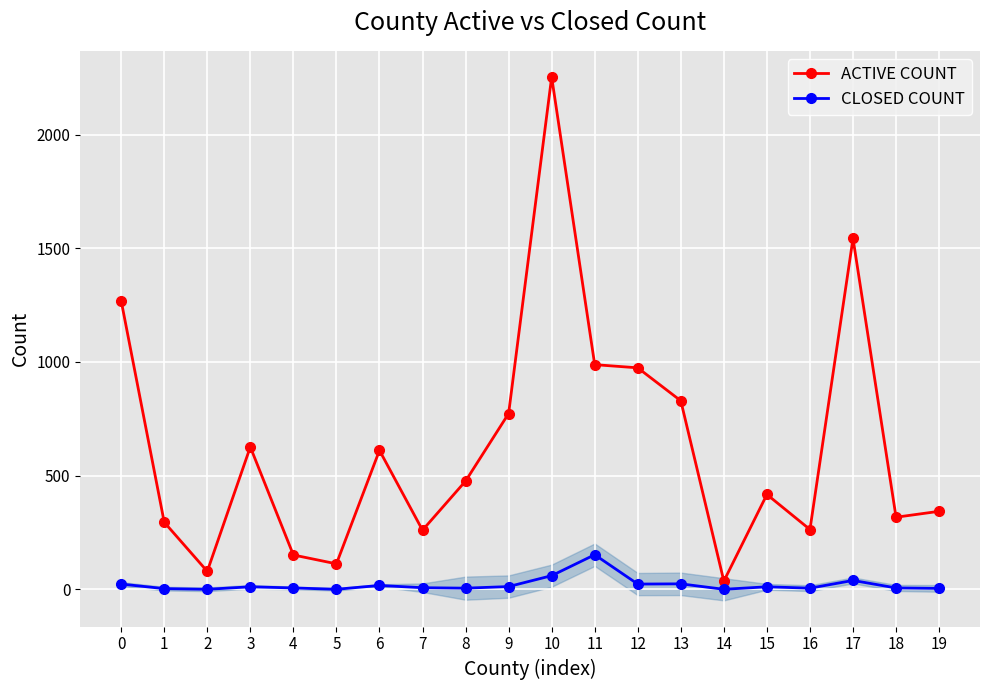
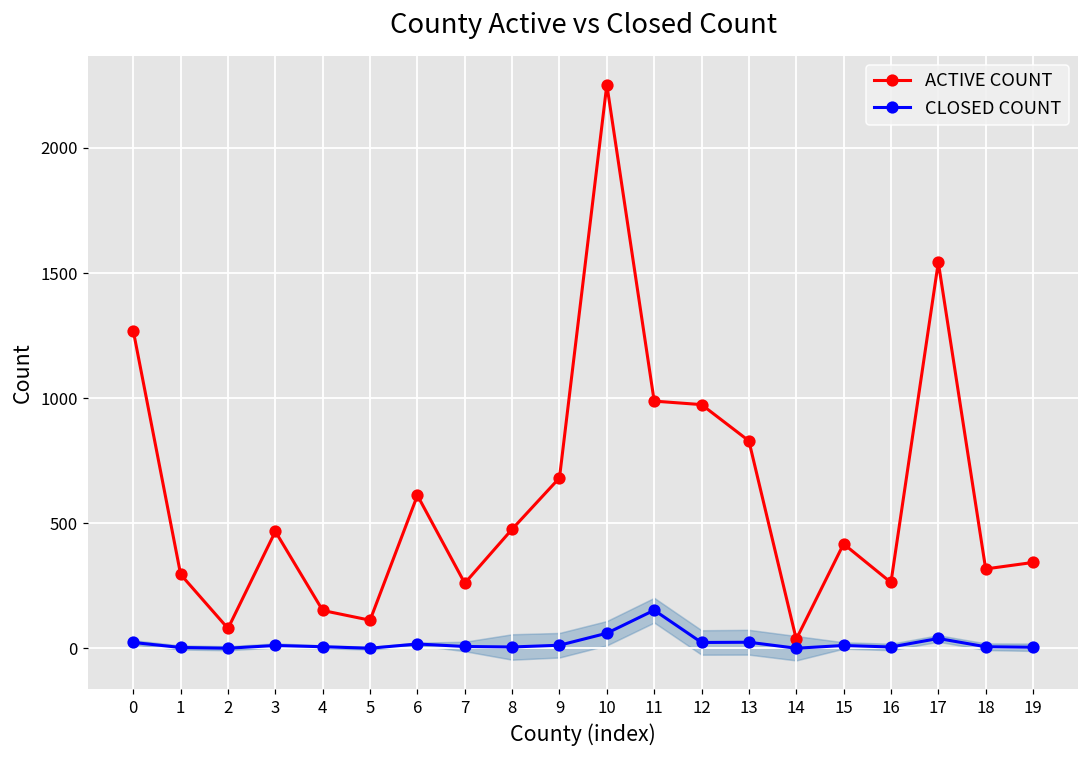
ACTIVE COUNT, 3: 630 -> 470
ACTIVE COUNT, 9: 770 -> 680
